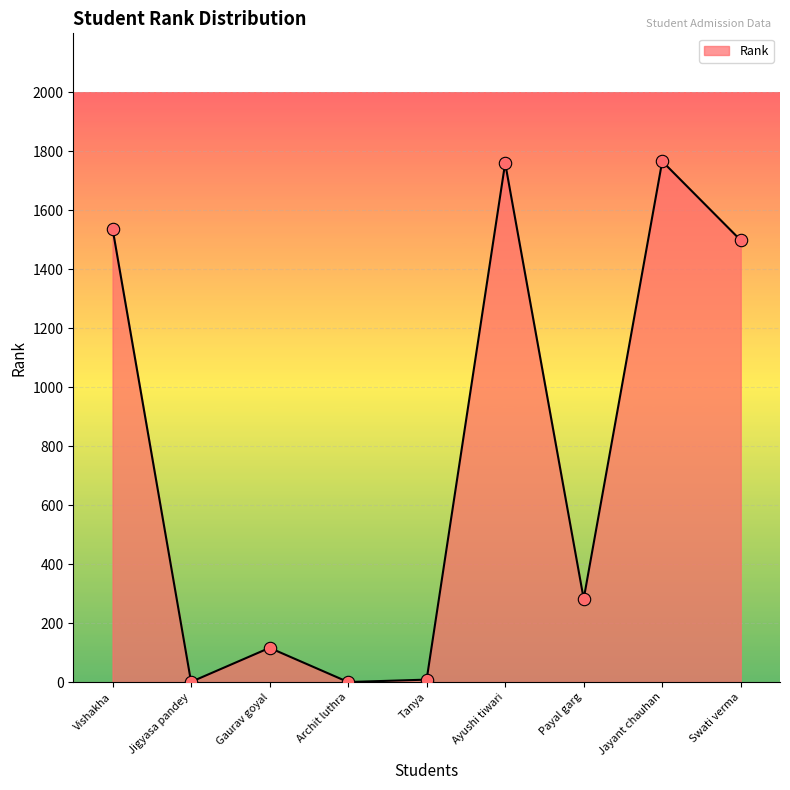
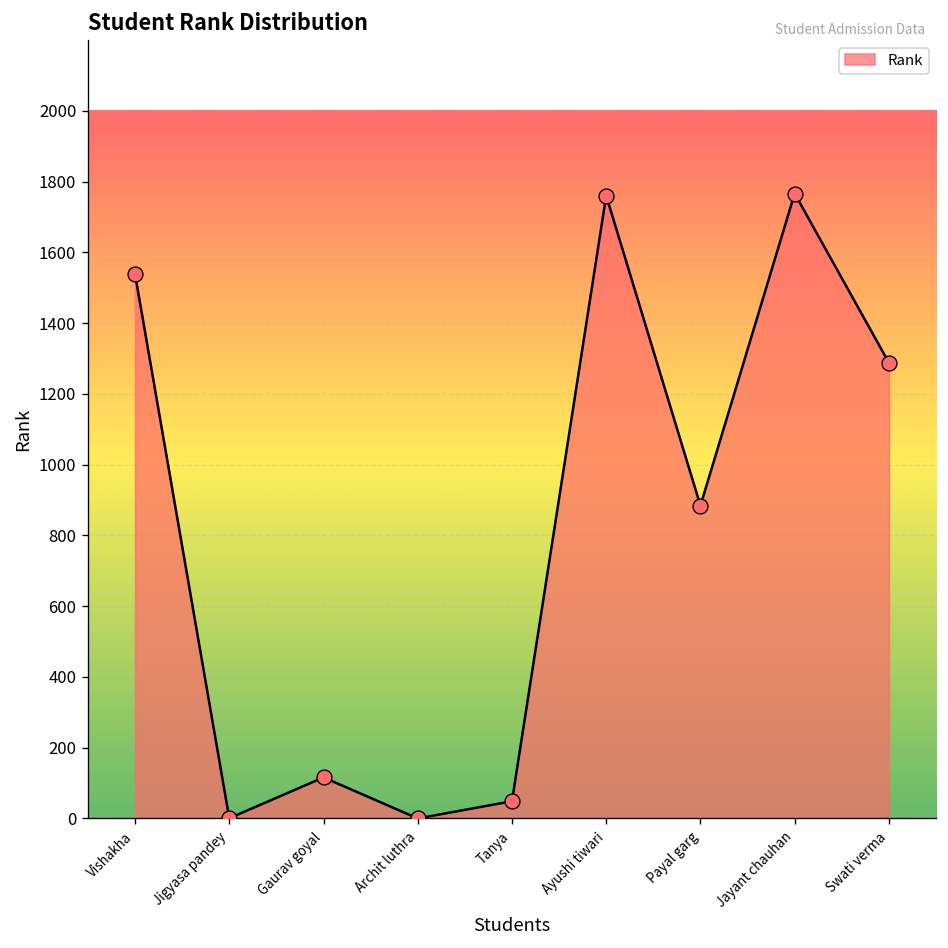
Tanya: 10 -> 50
Payal garg: 280 -> 880
Swati verma: 1500 -> 1290
